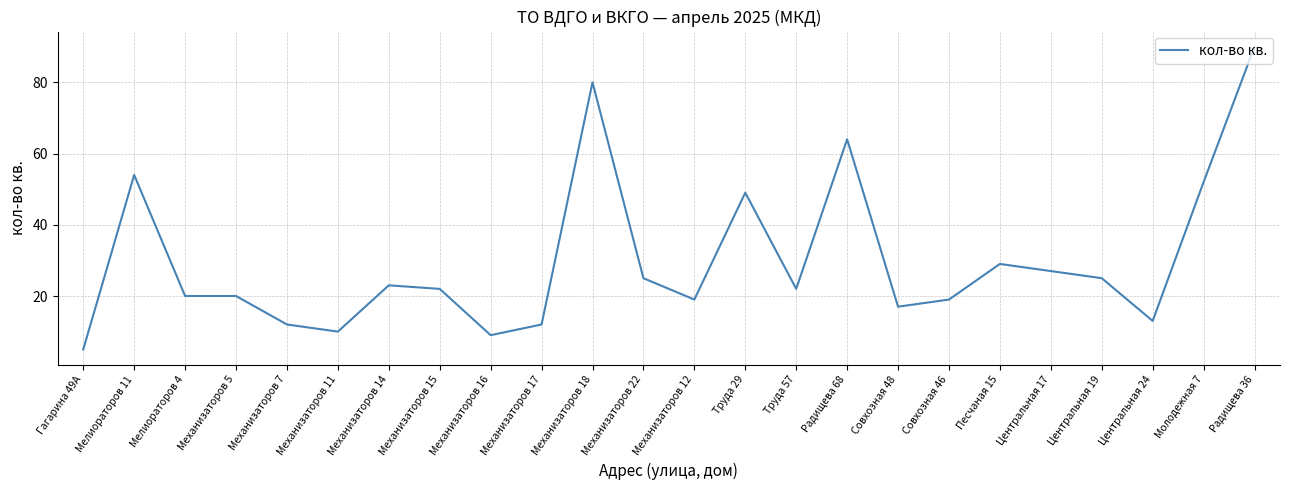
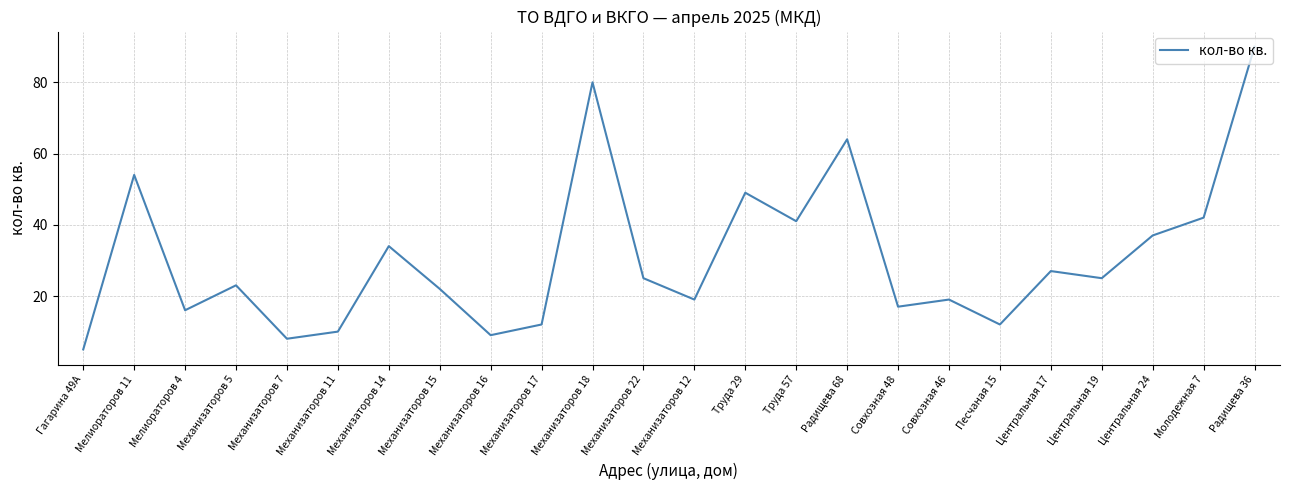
Мелиораторов 4: 20 -> 16
Механизаторов 5: 20 -> 23
Механизаторов 7: 12 -> 8
Механизаторов 14: 23 -> 34
Труда 57: 22 -> 41
Песчаная 15: 29 -> 12
Центральная 24: 13 -> 37
Молодежная 7: 52 -> 42
